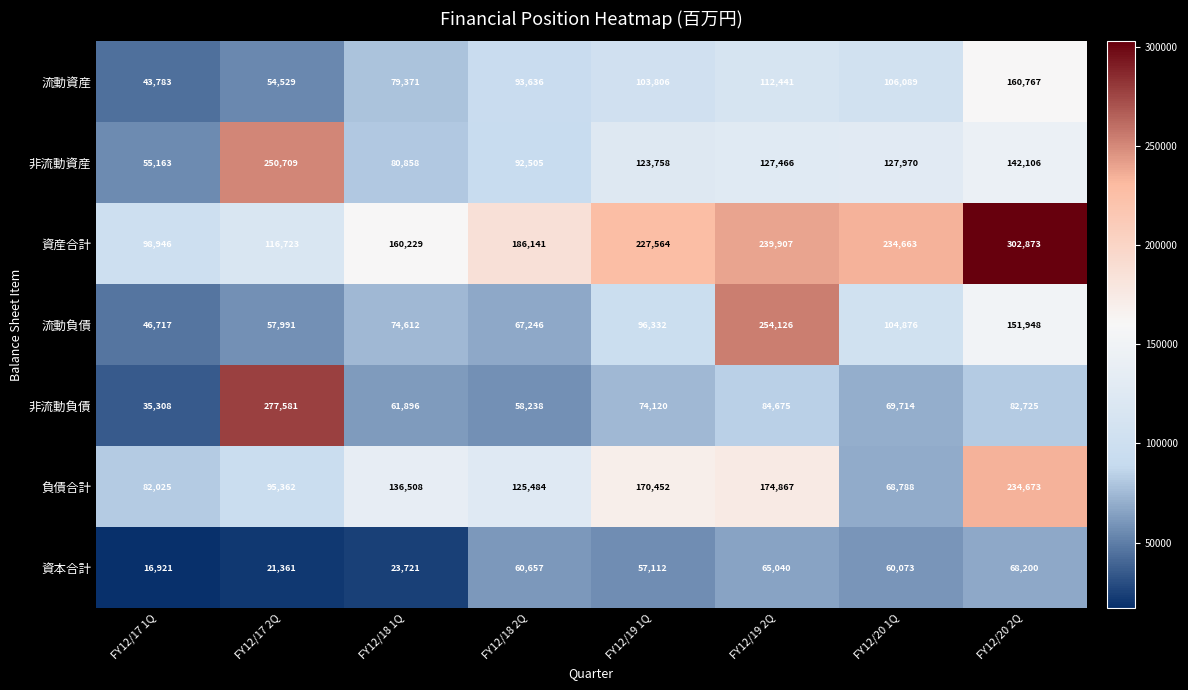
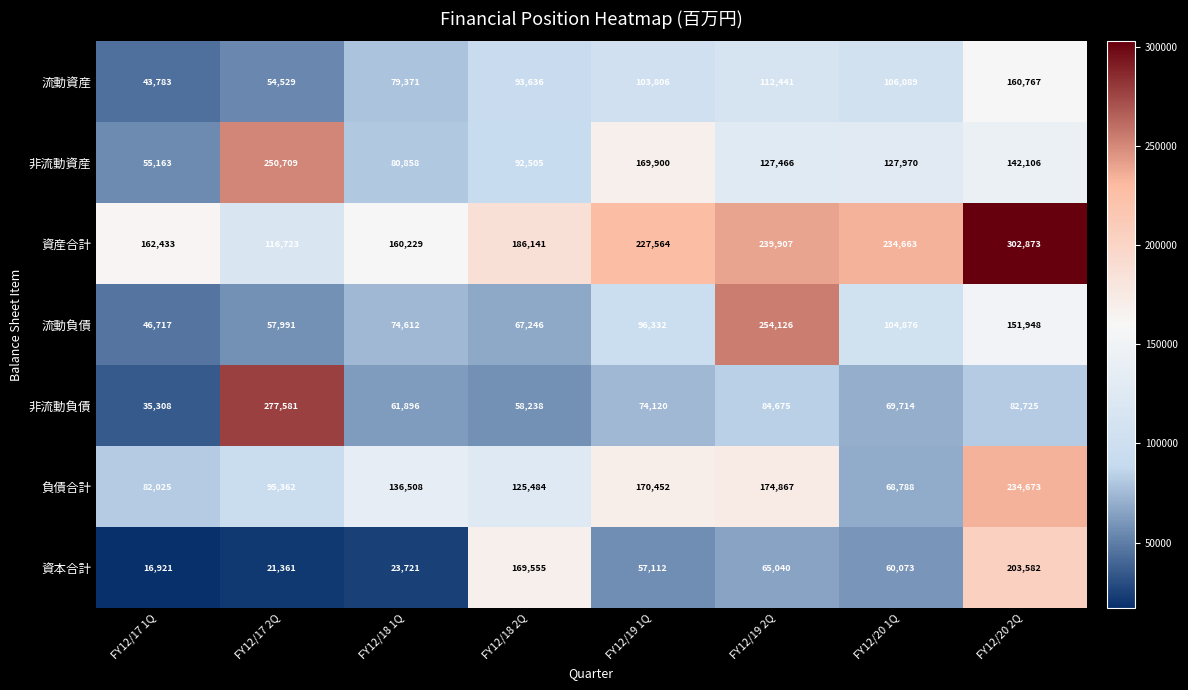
非流動資産, FY12/19 1Q: 123,758 -> 169,900
資産合計, FY12/17 1Q: 98,946 -> 162,433
資本合計, FY12/18 2Q: 60,657 -> 169,555
資本合計, FY12/20 2Q: 68,200 -> 203,582
